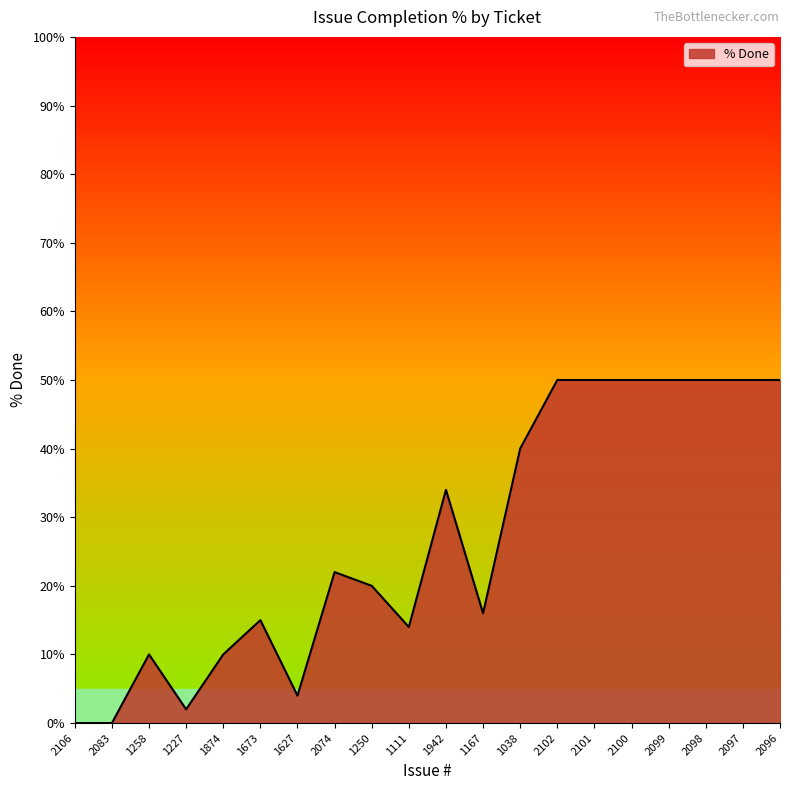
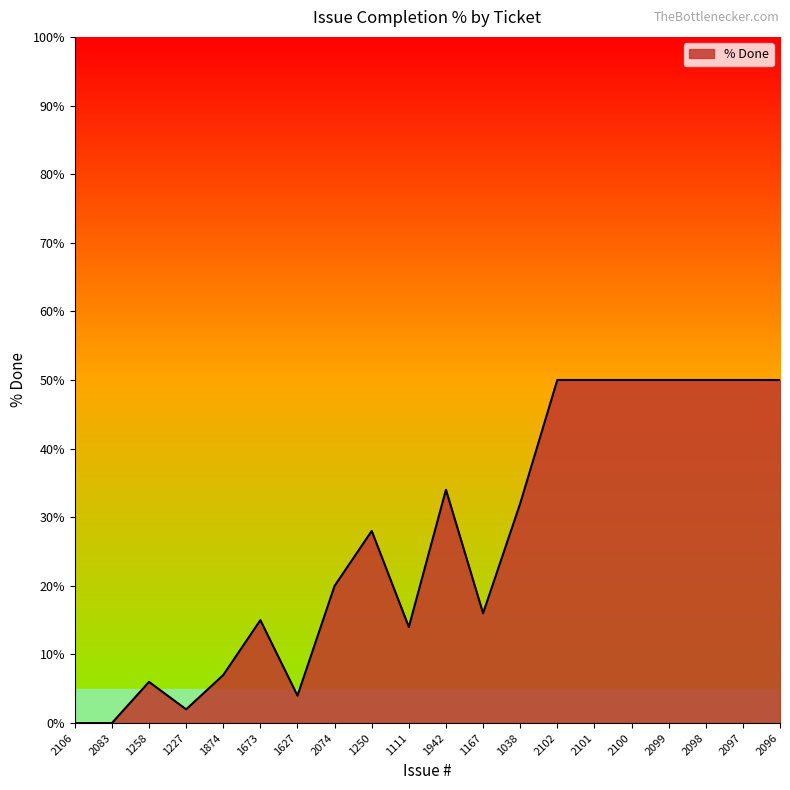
1258: 10% -> 6%
1874: 10% -> 7%
2074: 22% -> 20%
1250: 20% -> 28%
1038: 40% -> 32%
